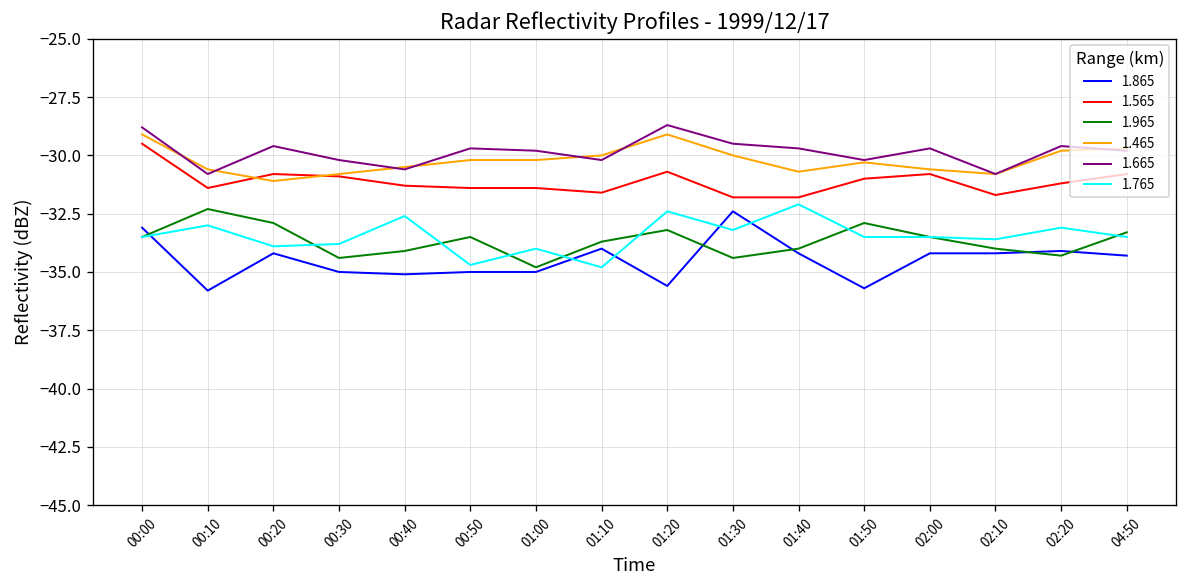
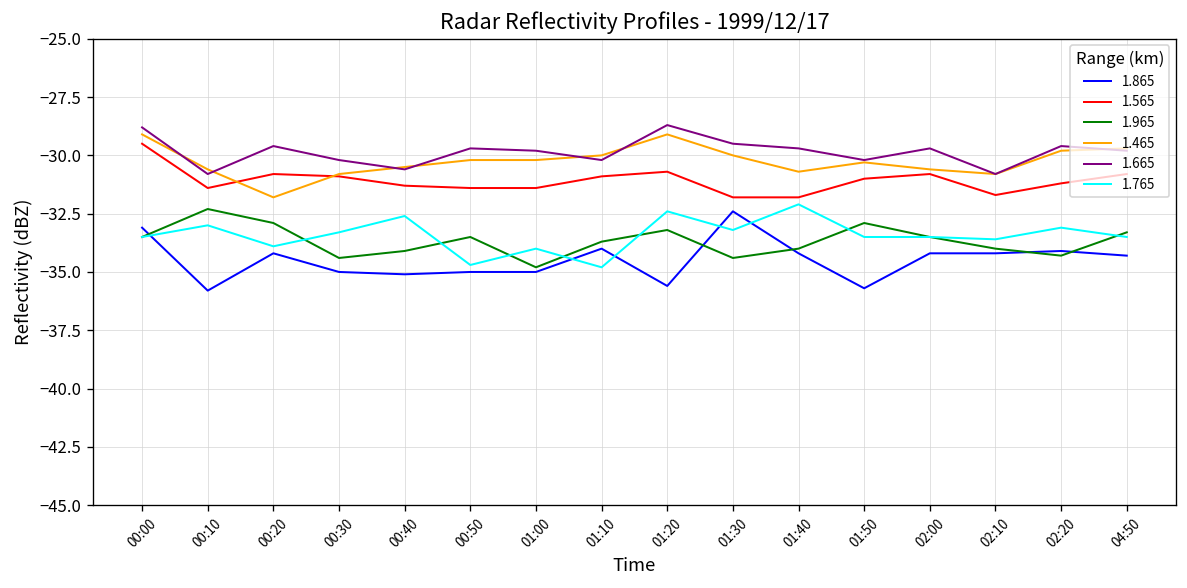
1.465, 00:20: -31.1 -> -31.8
1.765, 00:30: -33.8 -> -33.3
1.565, 01:10: -31.6 -> -30.9
